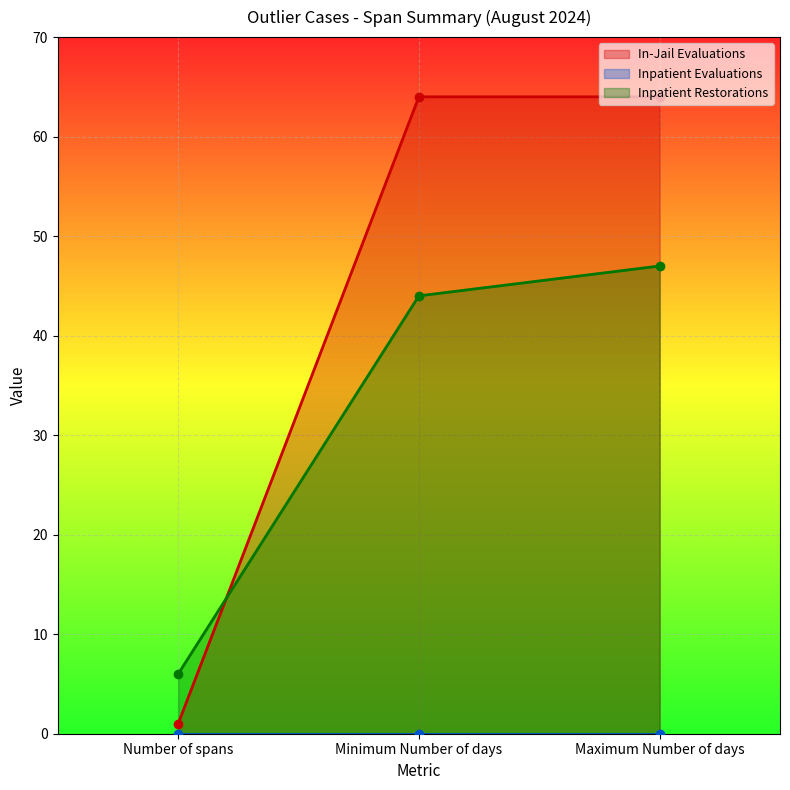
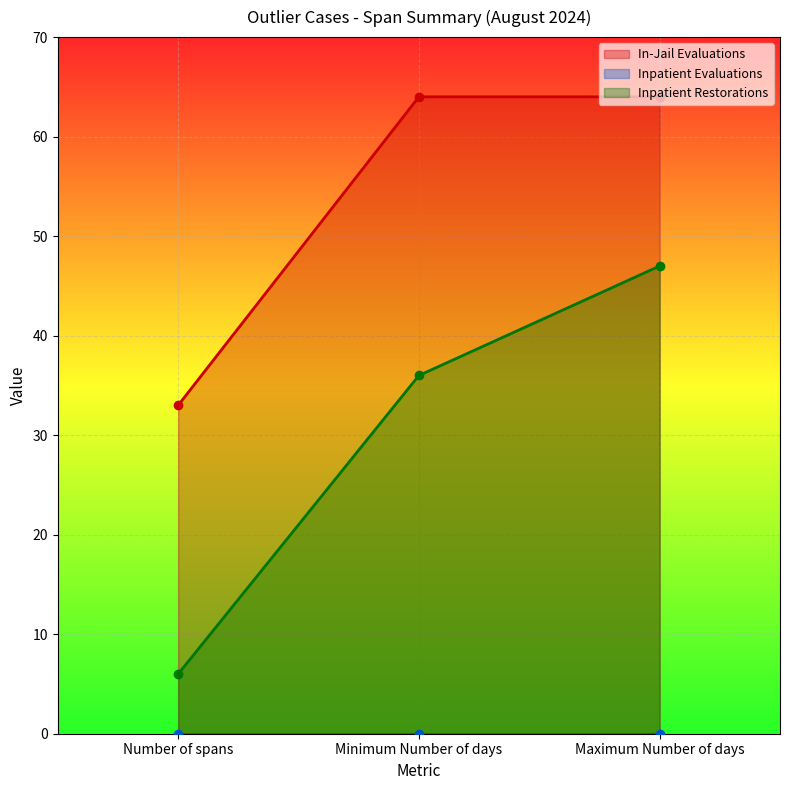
In-Jail Evaluations, Number of spans: 1 -> 33
Inpatient Restorations, Minimum Number of days: 44 -> 36
